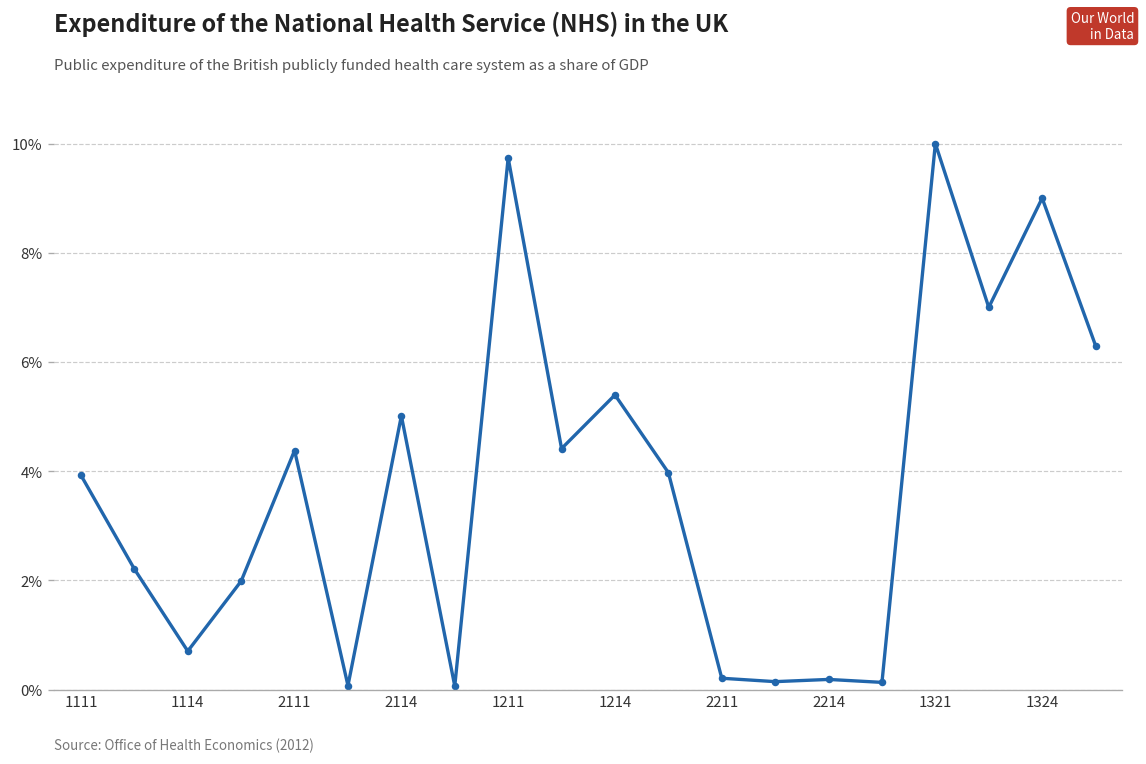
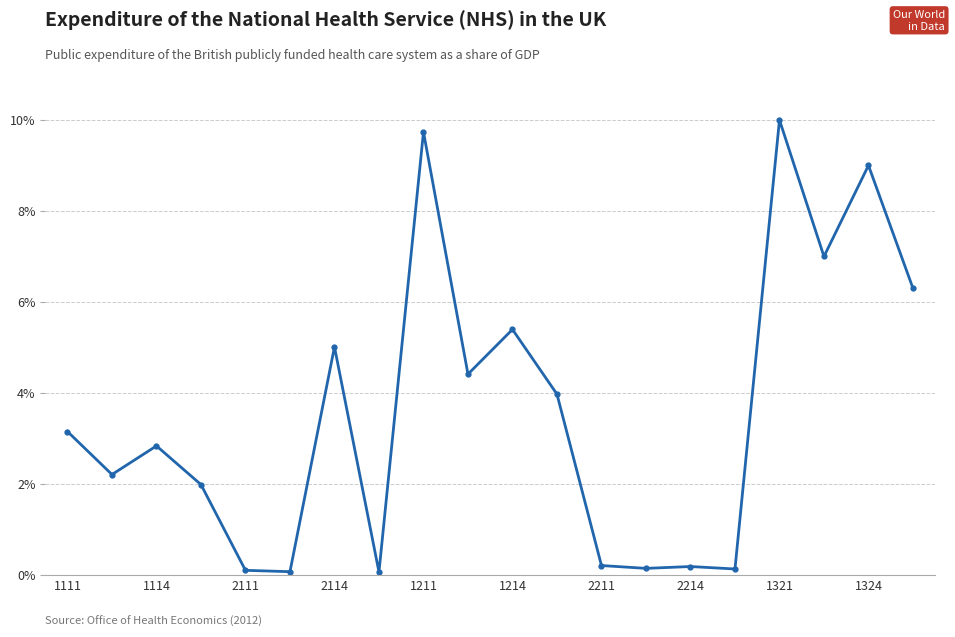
1111: 3.9% -> 3.2%
1114: 0.7% -> 2.8%
2111: 4.4% -> 0.1%
